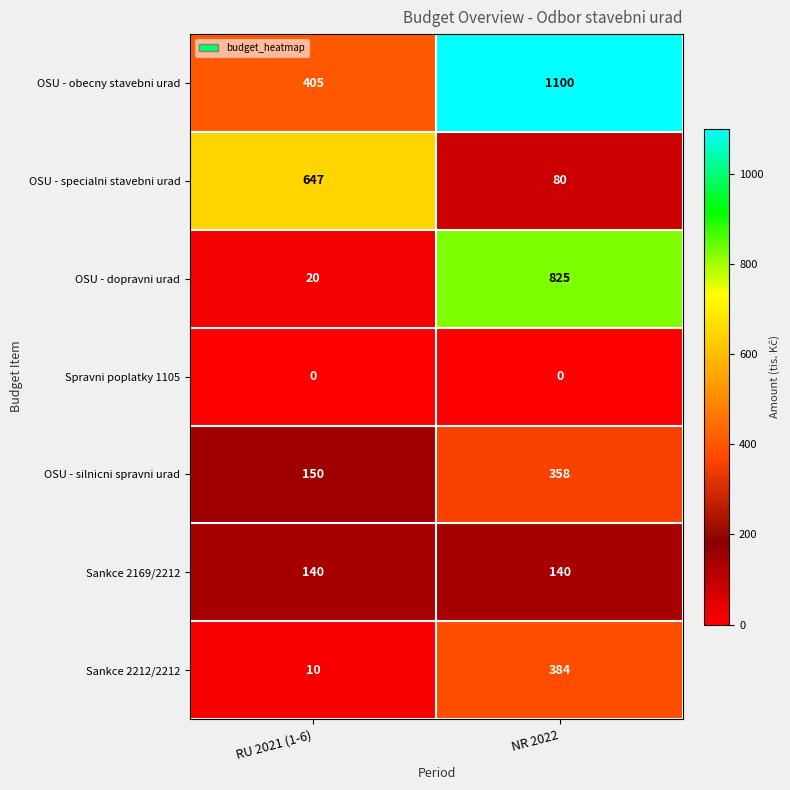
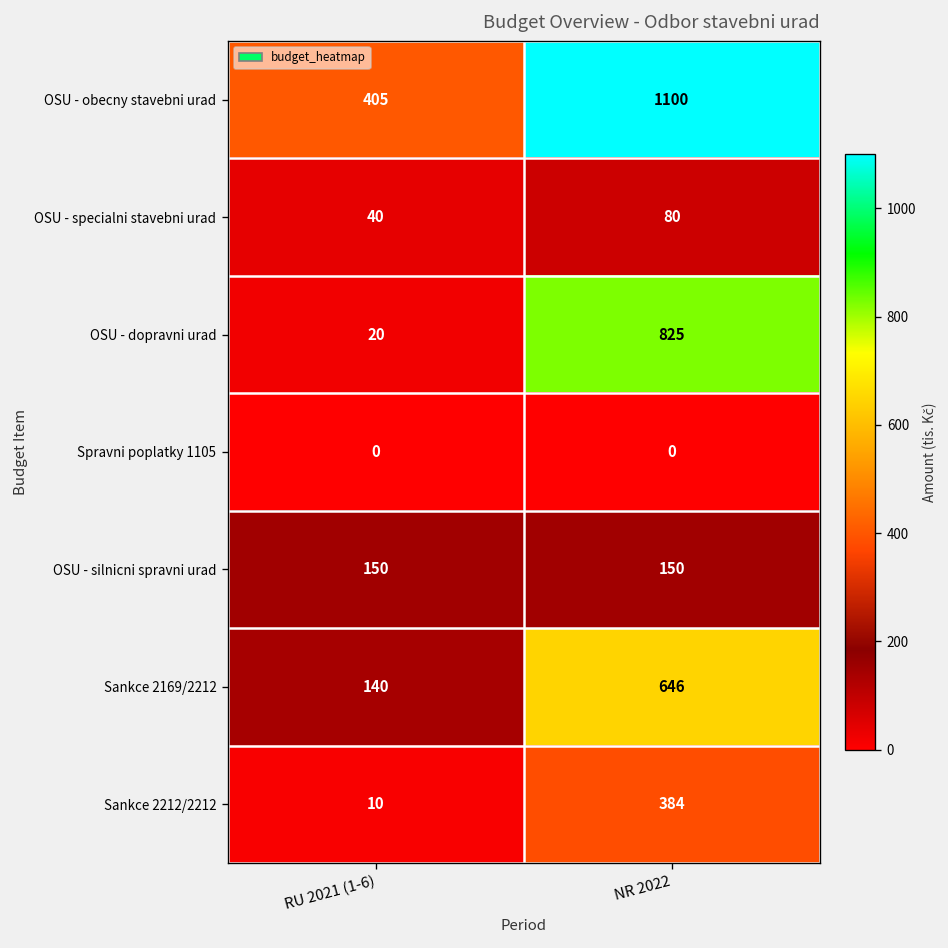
OSU - specialni stavebni urad, RU 2021 (1-6): 647 -> 40
OSU - silnicni spravni urad, NR 2022: 358 -> 150
Sankce 2169/2212, NR 2022: 140 -> 646
